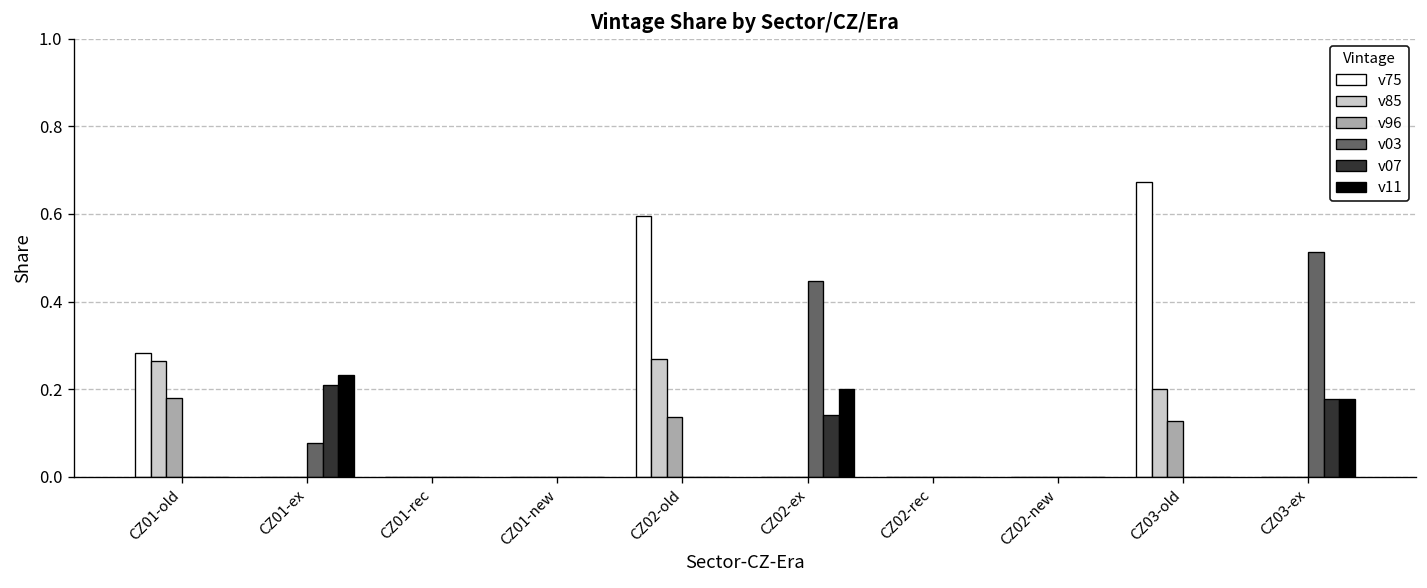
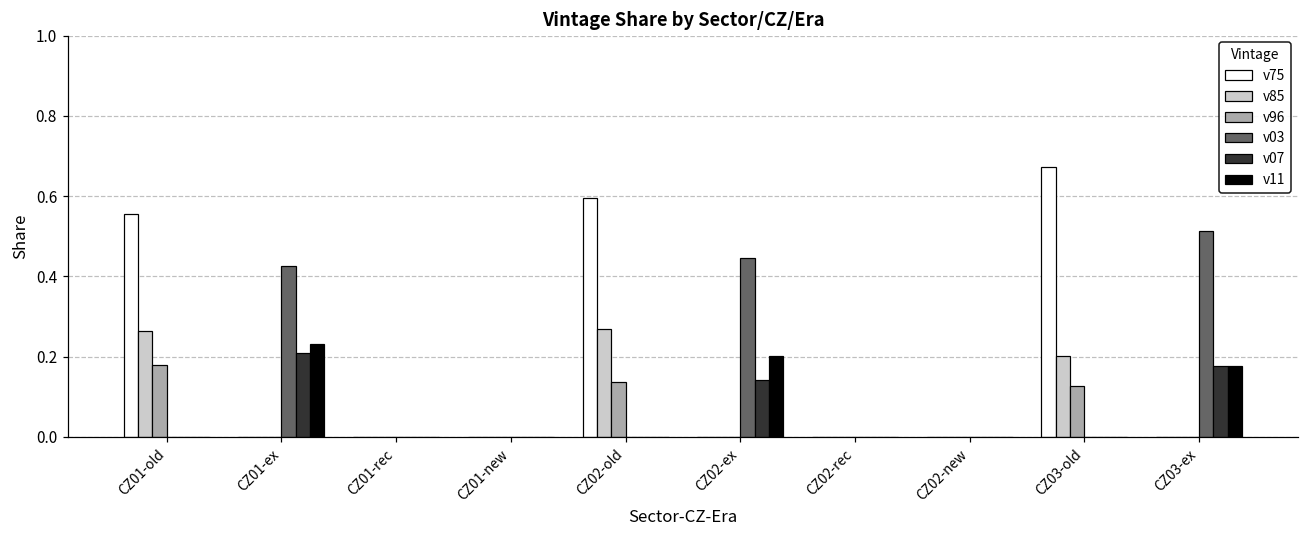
v75, CZ01-old: 0.28 -> 0.56
v03, CZ01-ex: 0.08 -> 0.43
